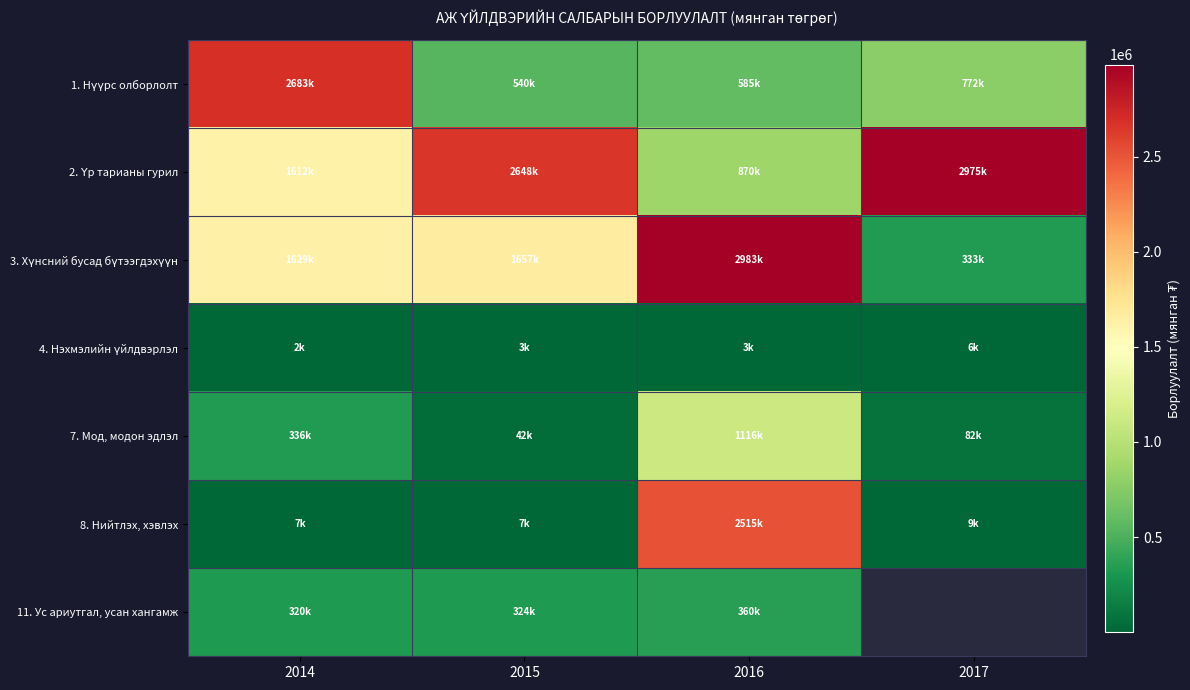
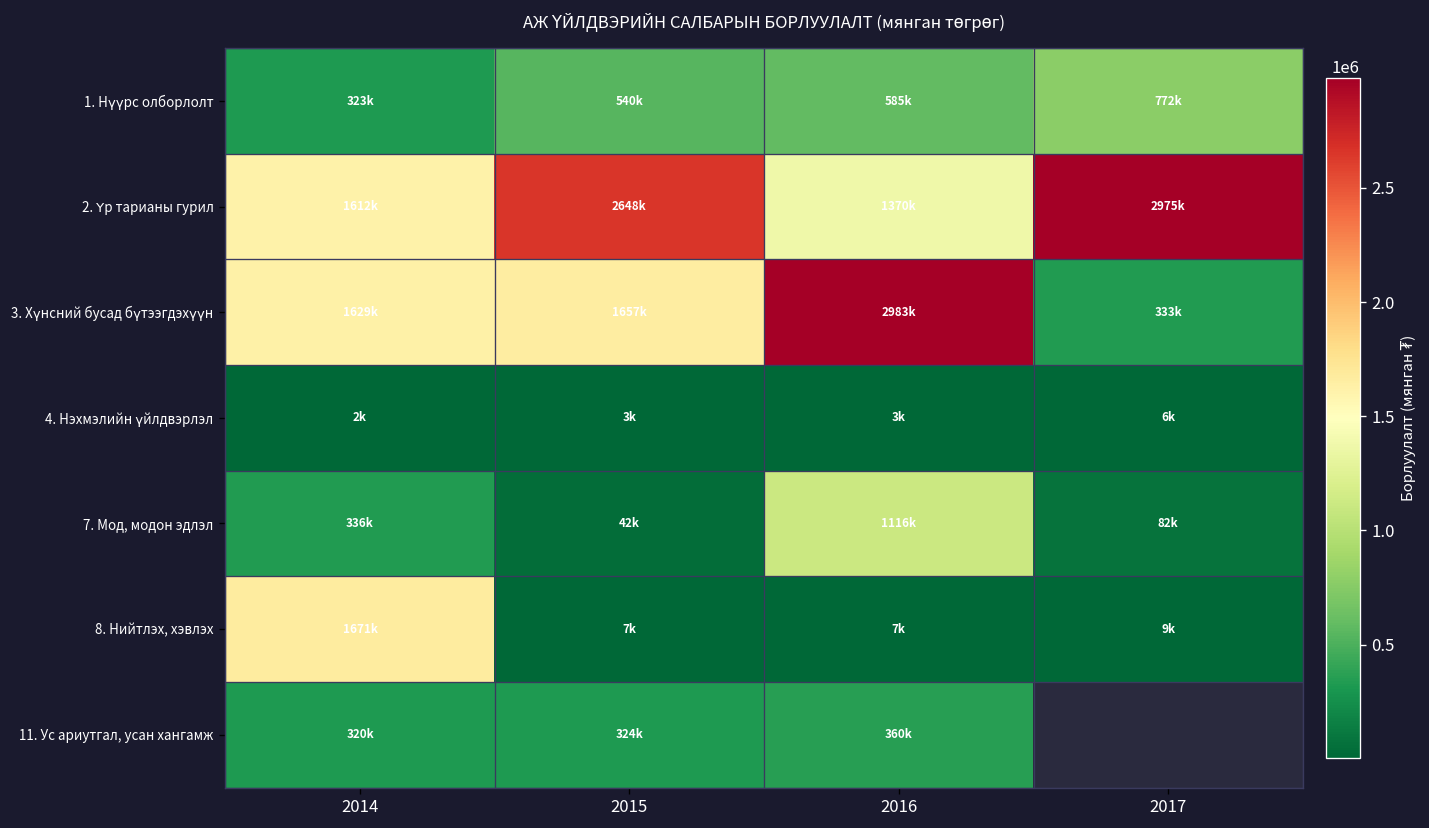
1. Нүүрс олборлолт, 2014: 2683k -> 323k
2. Үр тарианы гурил, 2016: 870k -> 1370k
8. Нийтлэх, хэвлэх, 2014: 7k -> 1671k
8. Нийтлэх, хэвлэх, 2016: 2515k -> 7k
